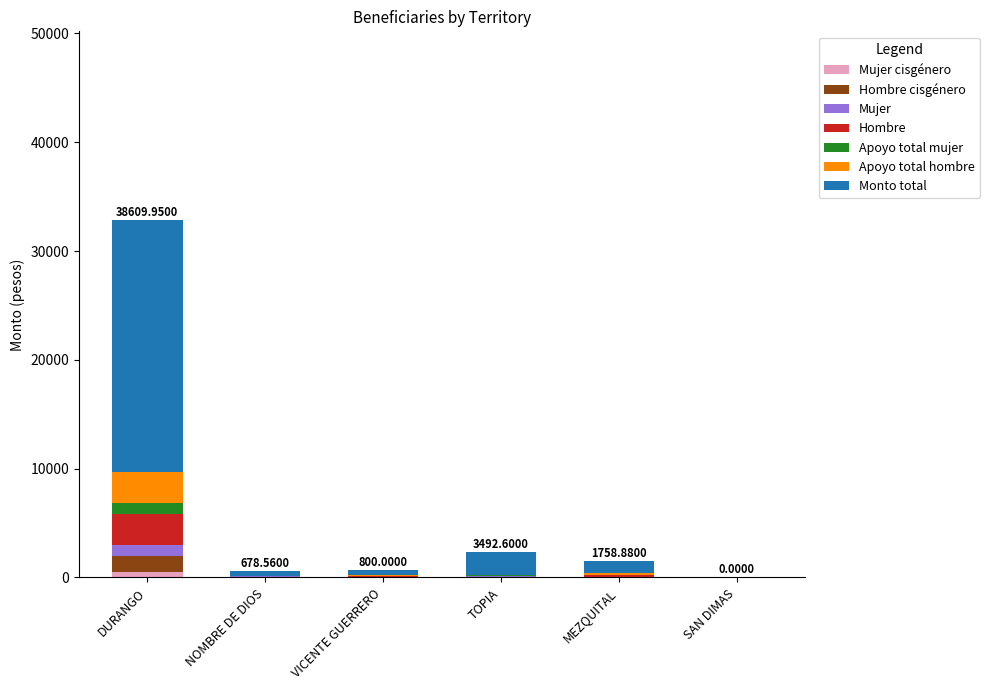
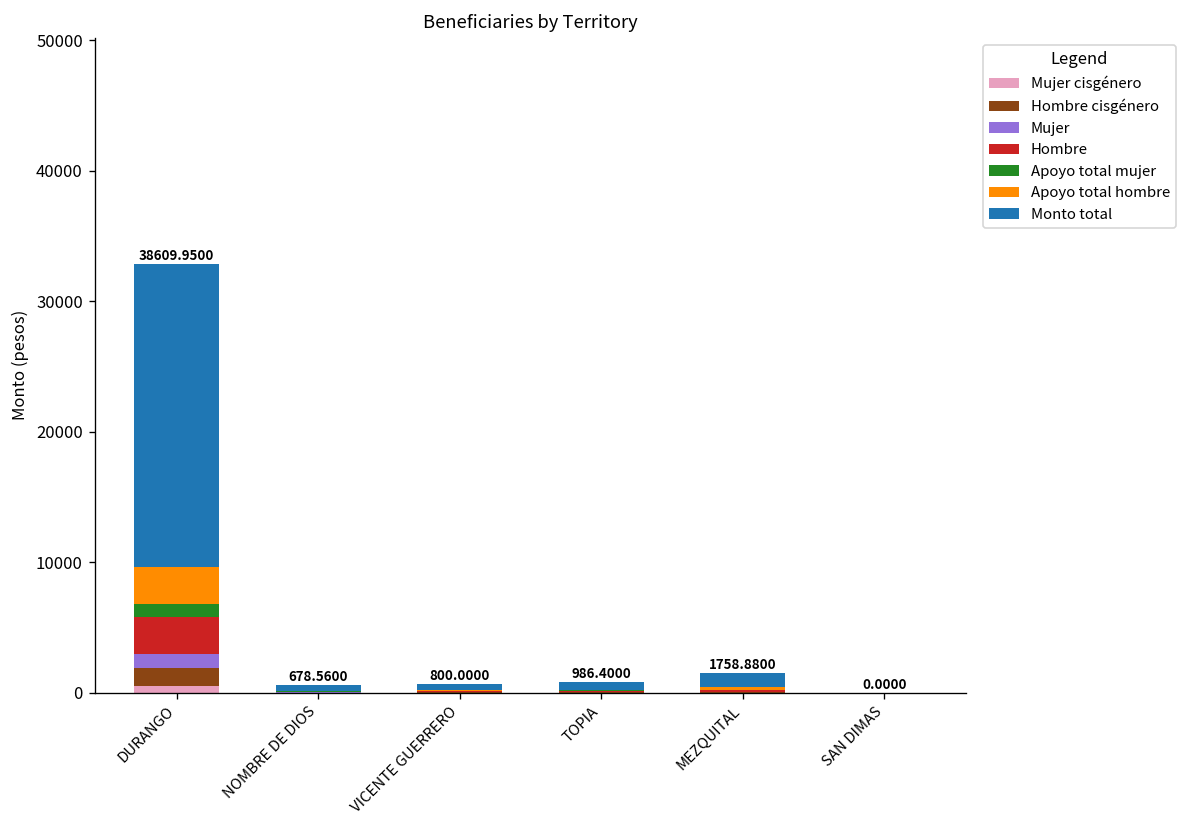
Monto total, TOPIA: 3492.6000 -> 986.4000
